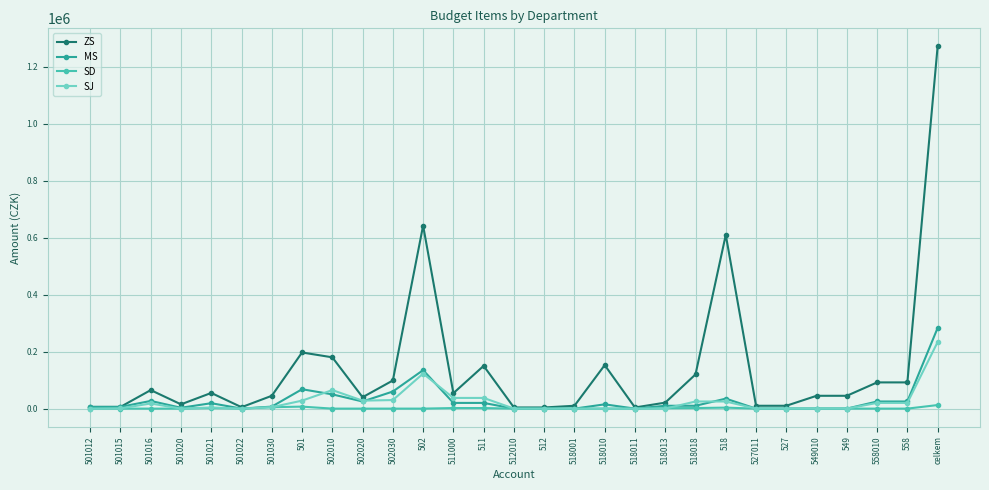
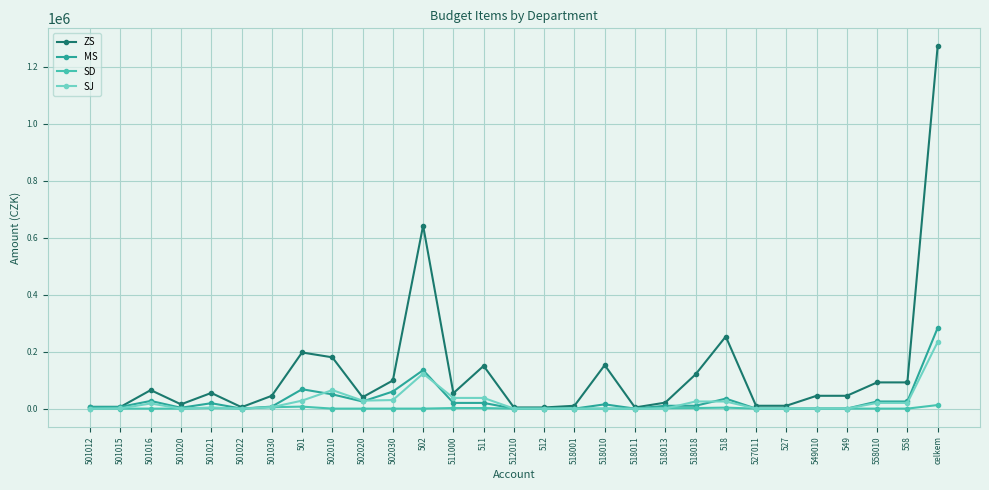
ZS, 518: 610000 -> 250000
